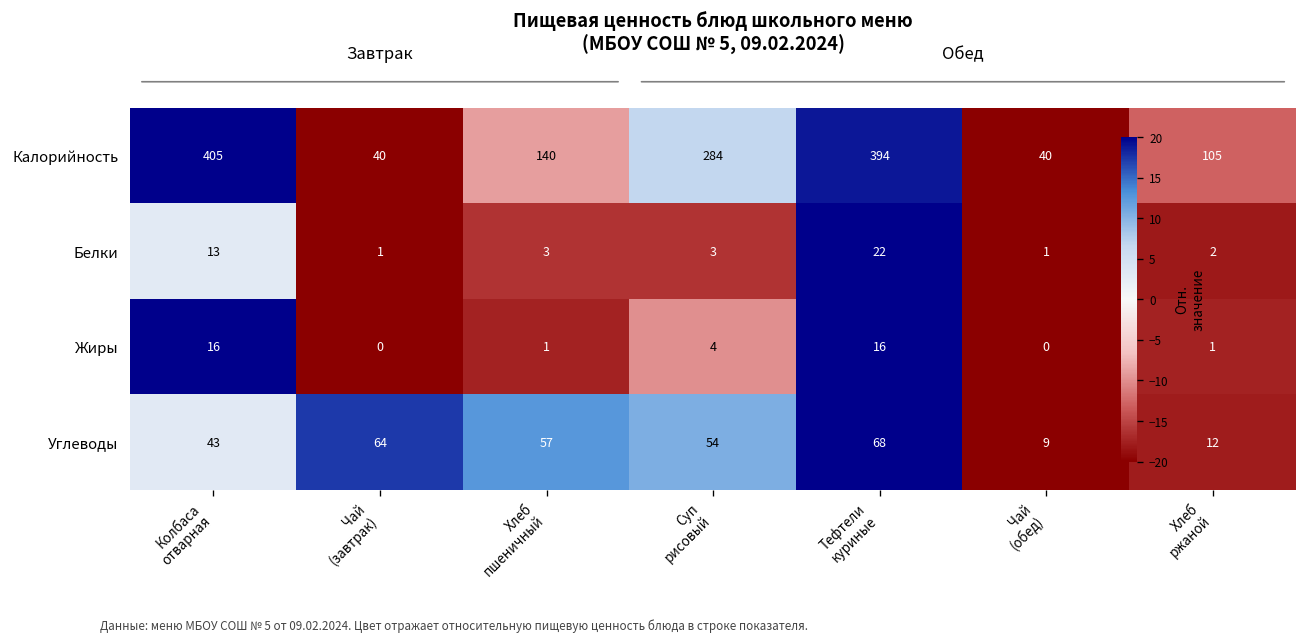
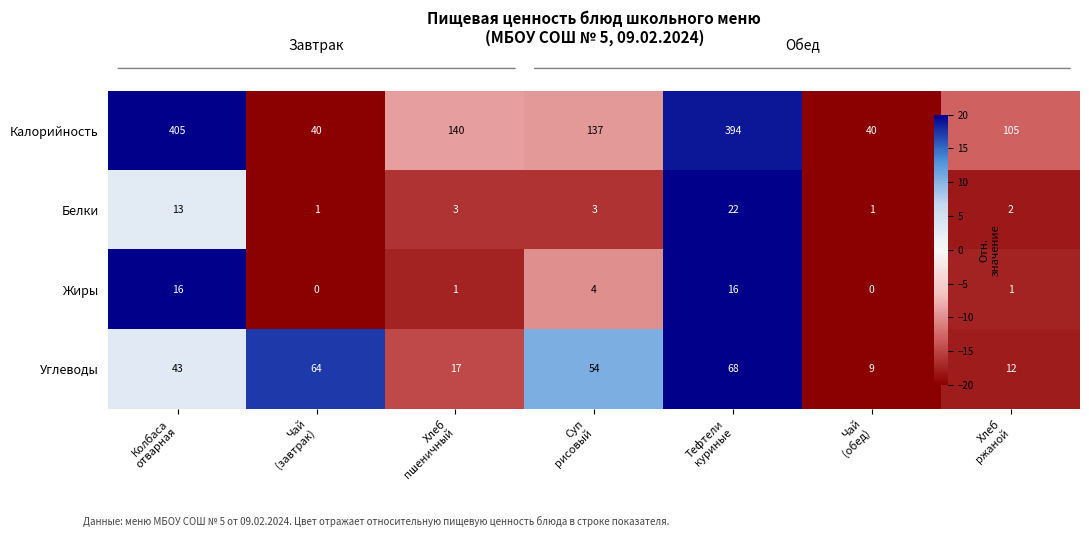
Калорийность, Суп рисовый: 284 -> 137
Углеводы, Хлеб пшеничный: 57 -> 17
